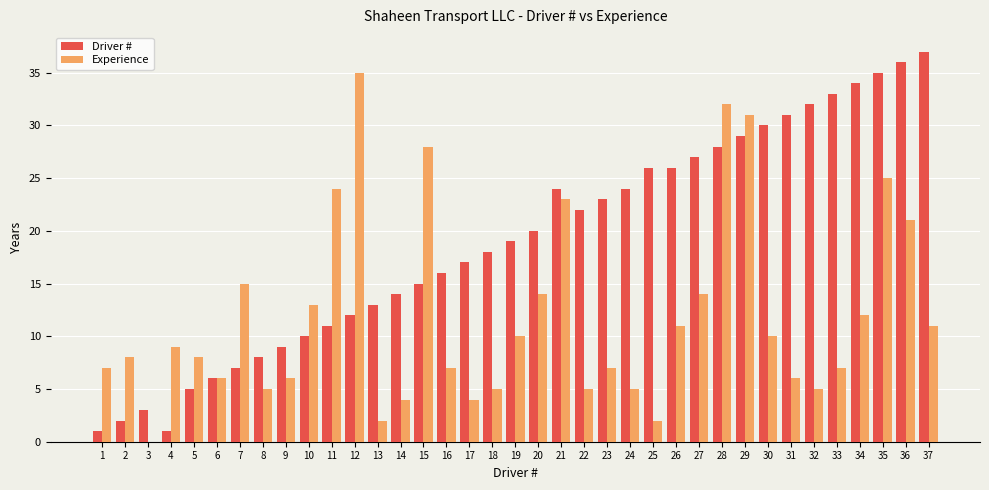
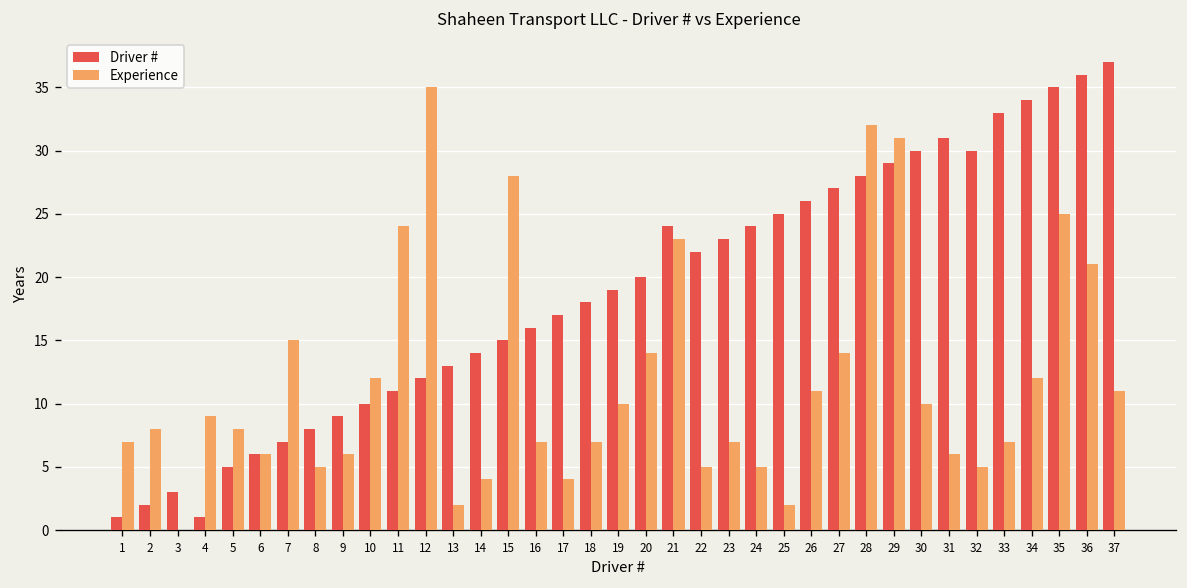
Experience, 10: 13 -> 12
Experience, 18: 5 -> 7
Driver #, 25: 26 -> 25
Driver #, 32: 32 -> 30
